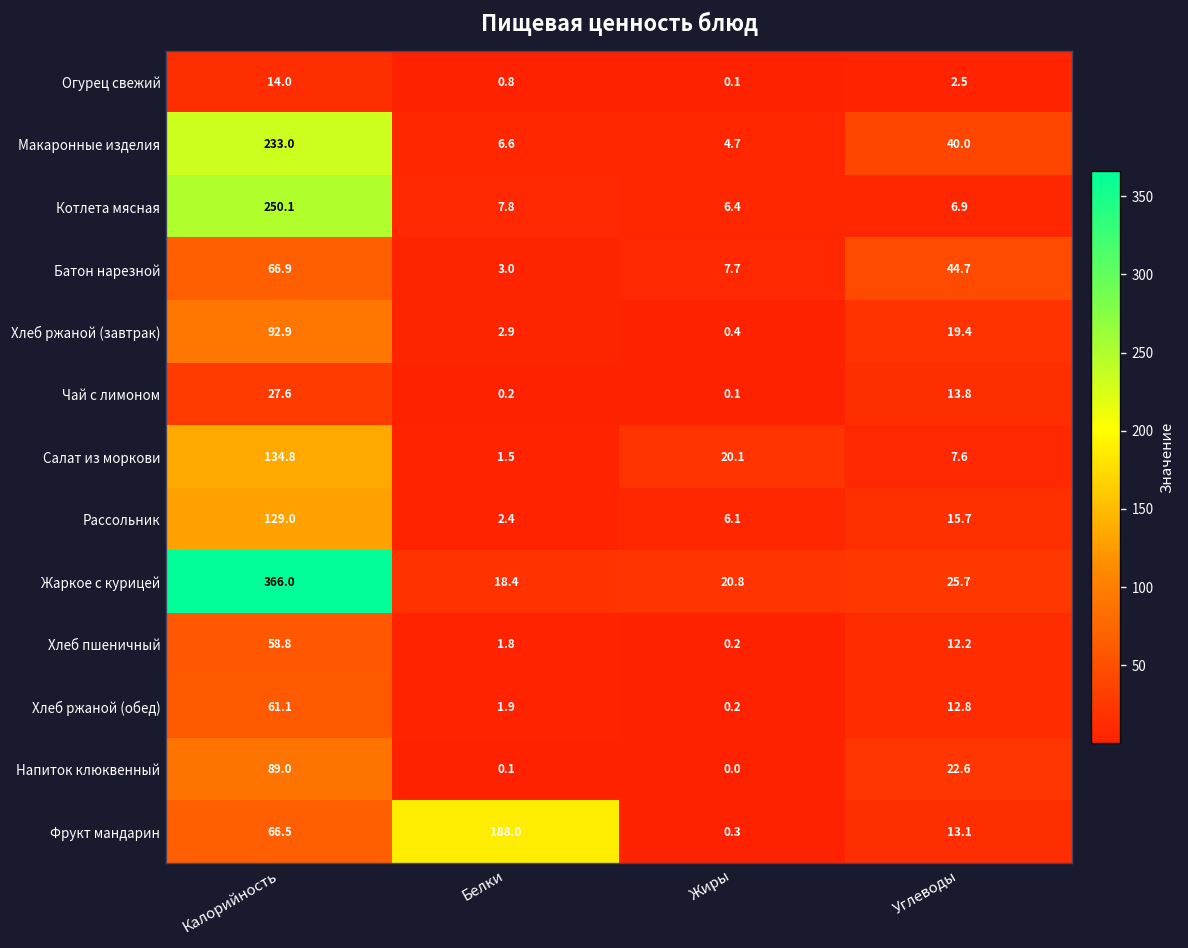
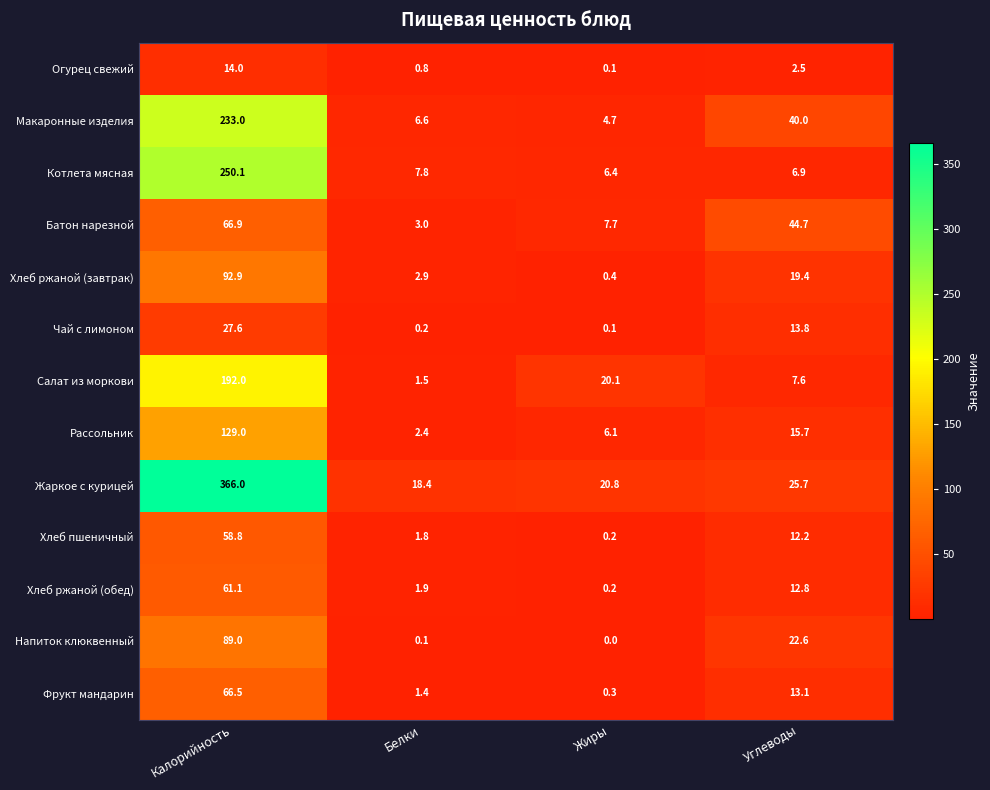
Салат из моркови, Калорийность: 134.8 -> 192.0
Фрукт мандарин, Белки: 188.0 -> 1.4
